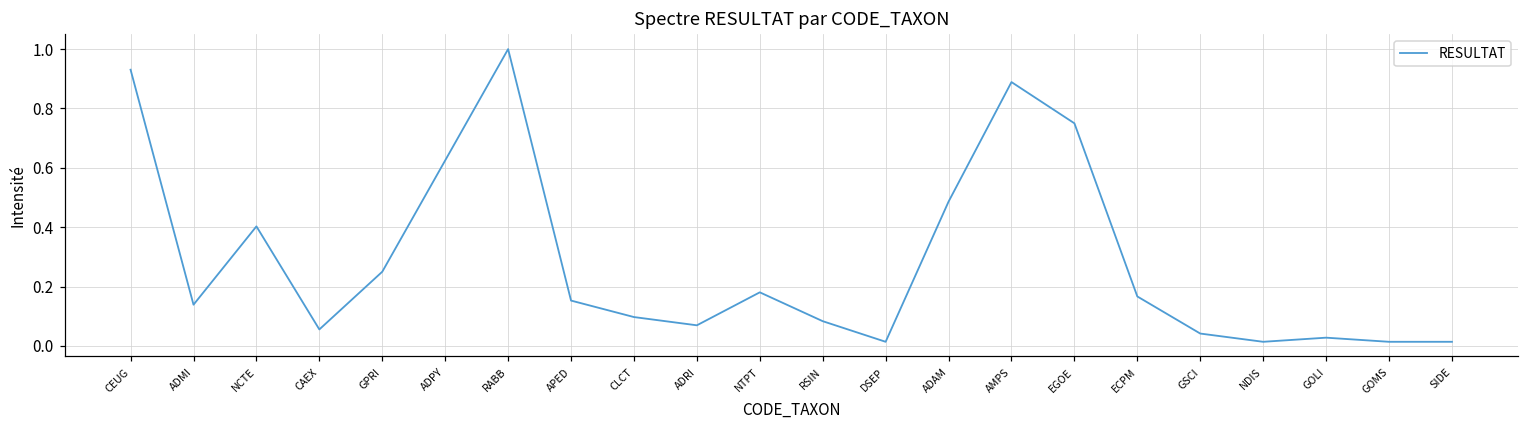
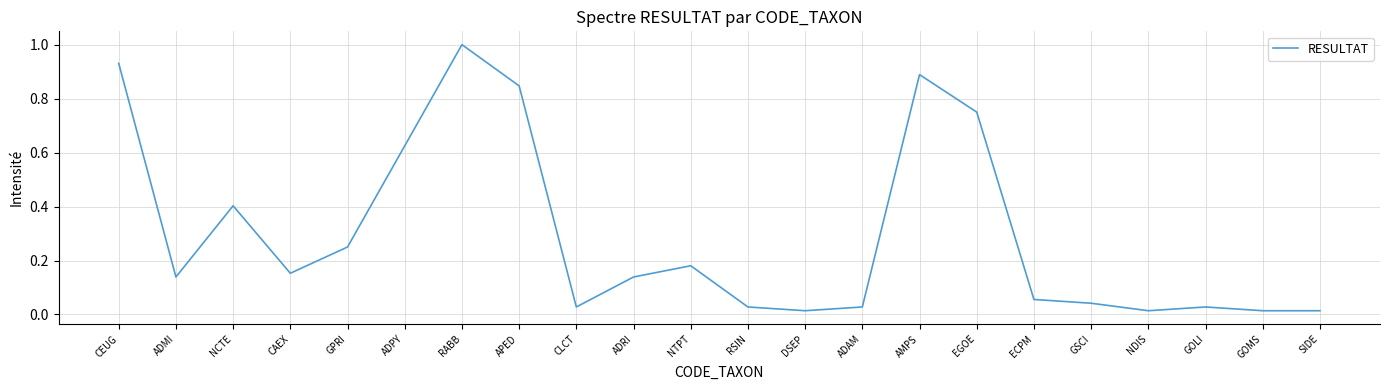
CAEX: 0.06 -> 0.15
APED: 0.15 -> 0.85
CLCT: 0.10 -> 0.03
ADRI: 0.07 -> 0.14
RSIN: 0.08 -> 0.03
ADAM: 0.49 -> 0.03
ECPM: 0.17 -> 0.06
